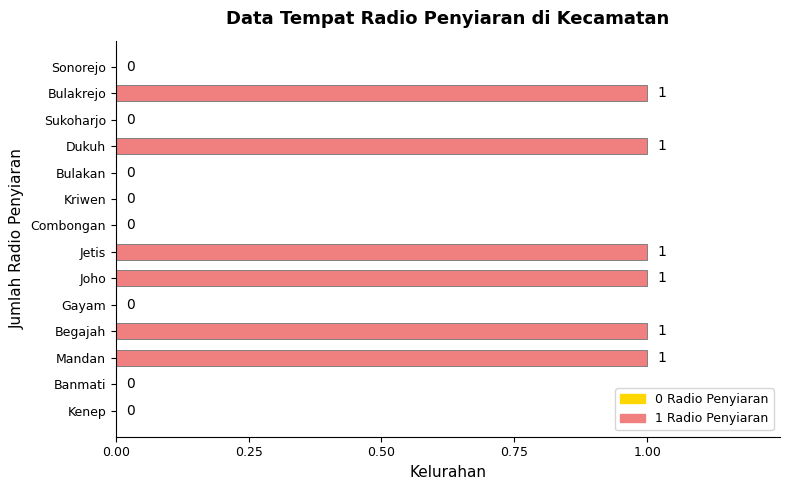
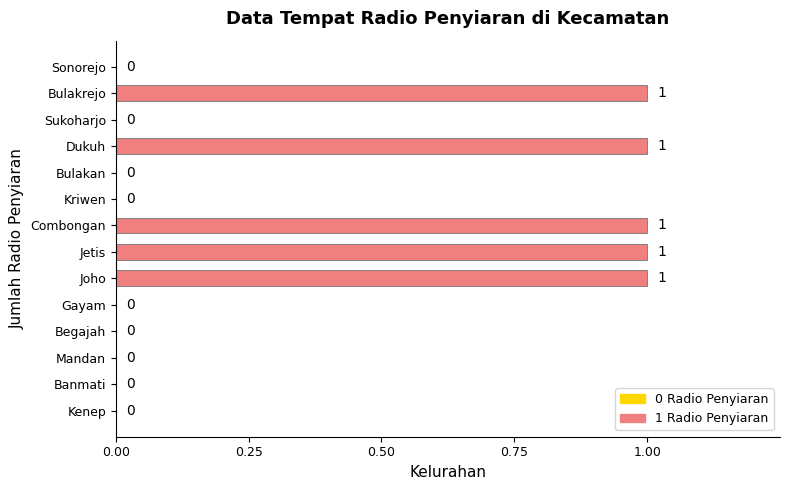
Combongan: 0 -> 1
Begajah: 1 -> 0
Mandan: 1 -> 0
